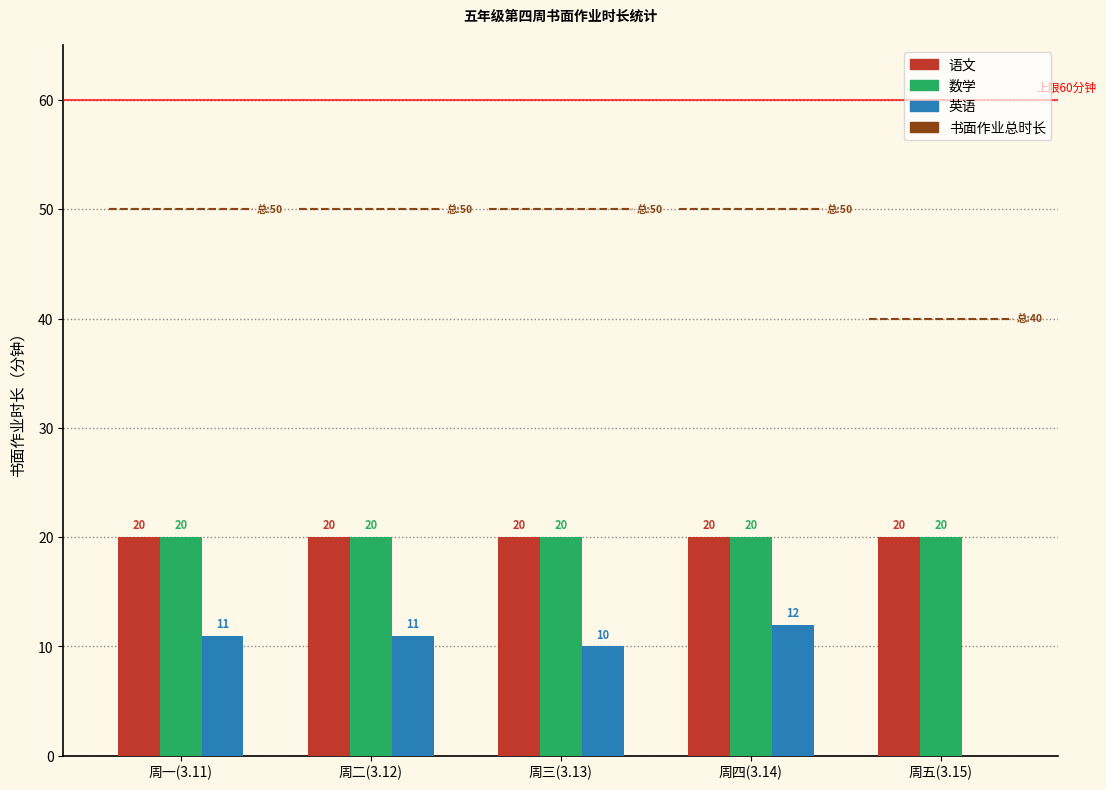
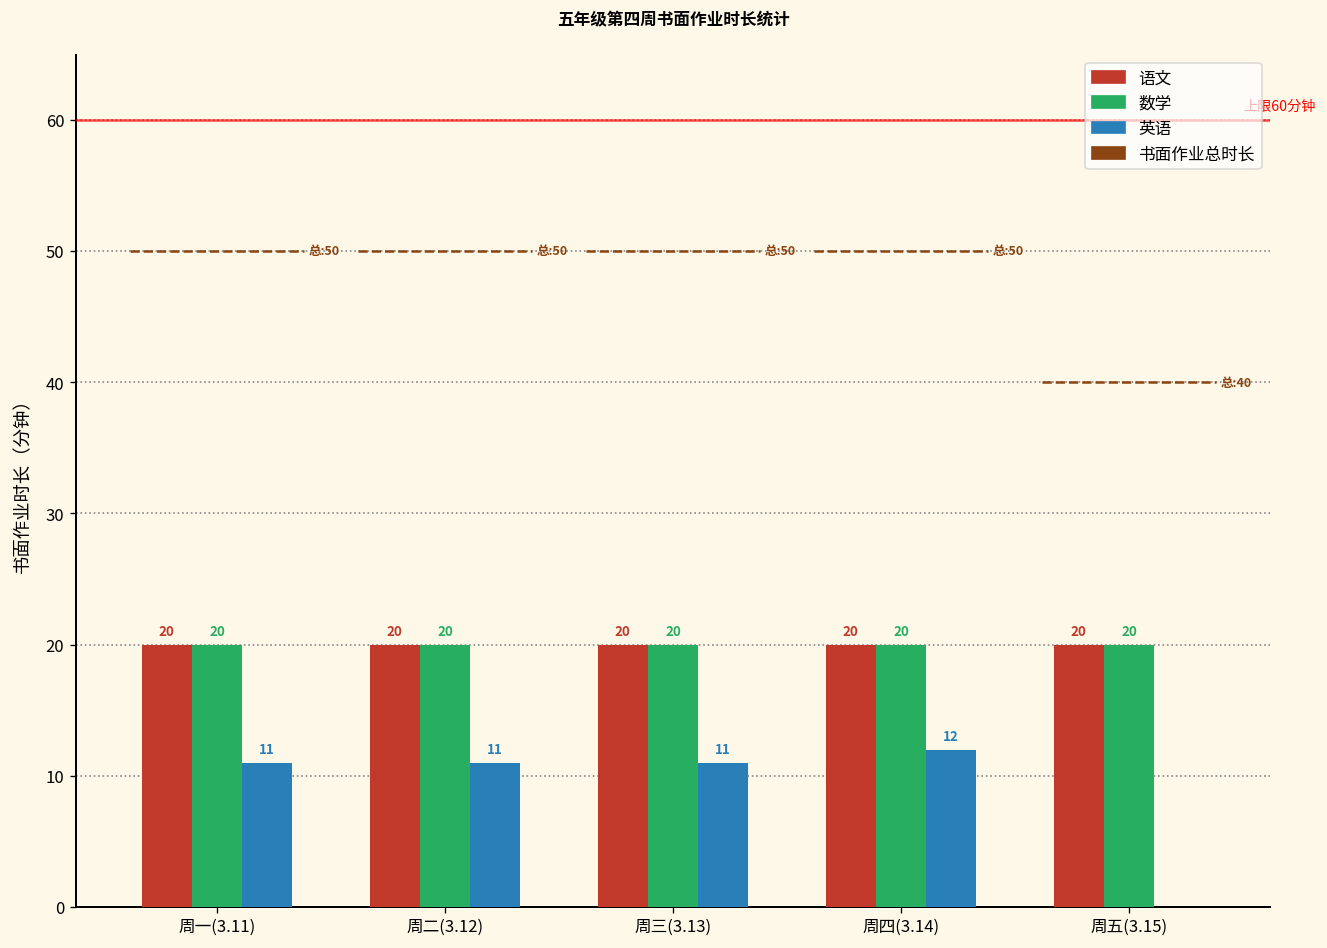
英语, 周三(3.13): 10 -> 11
